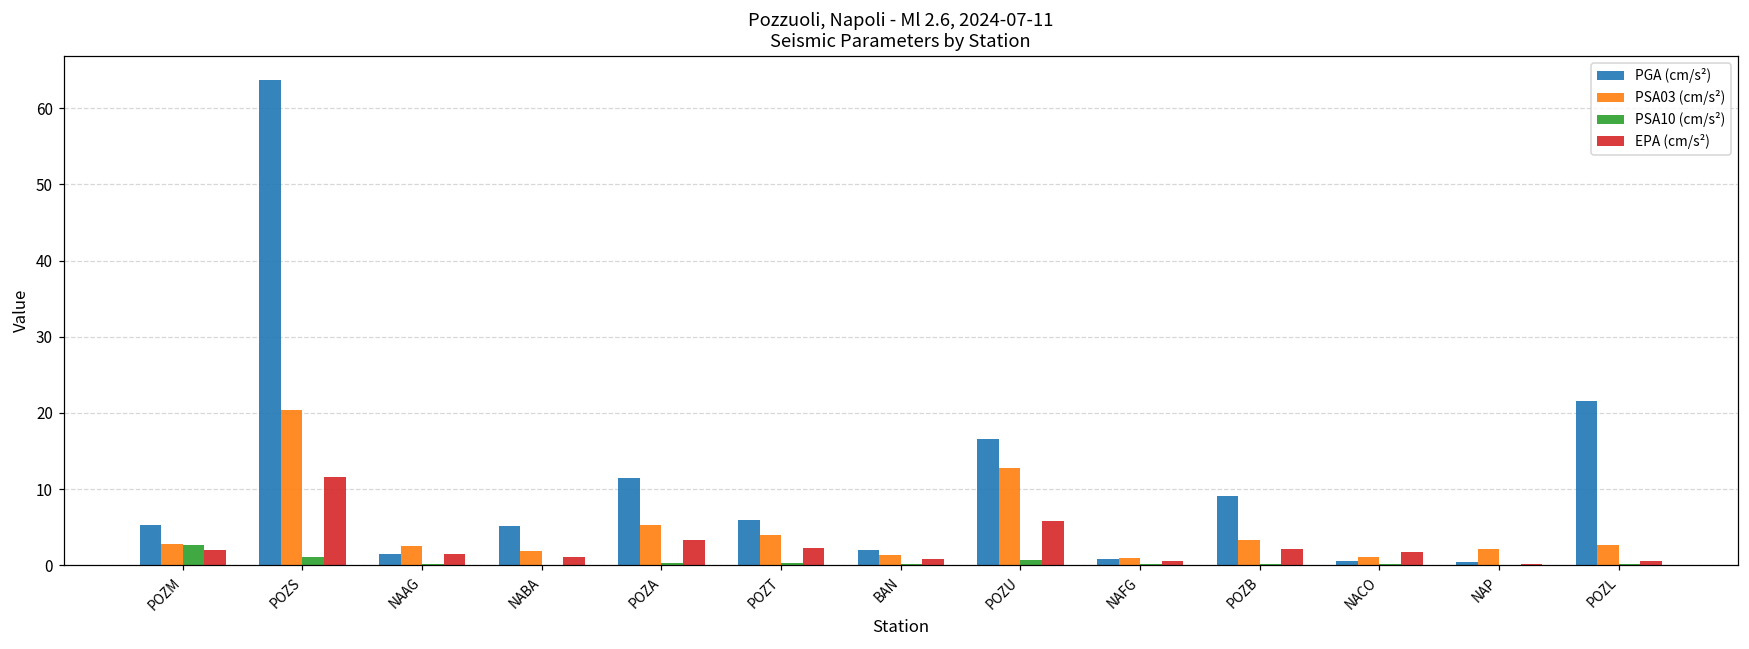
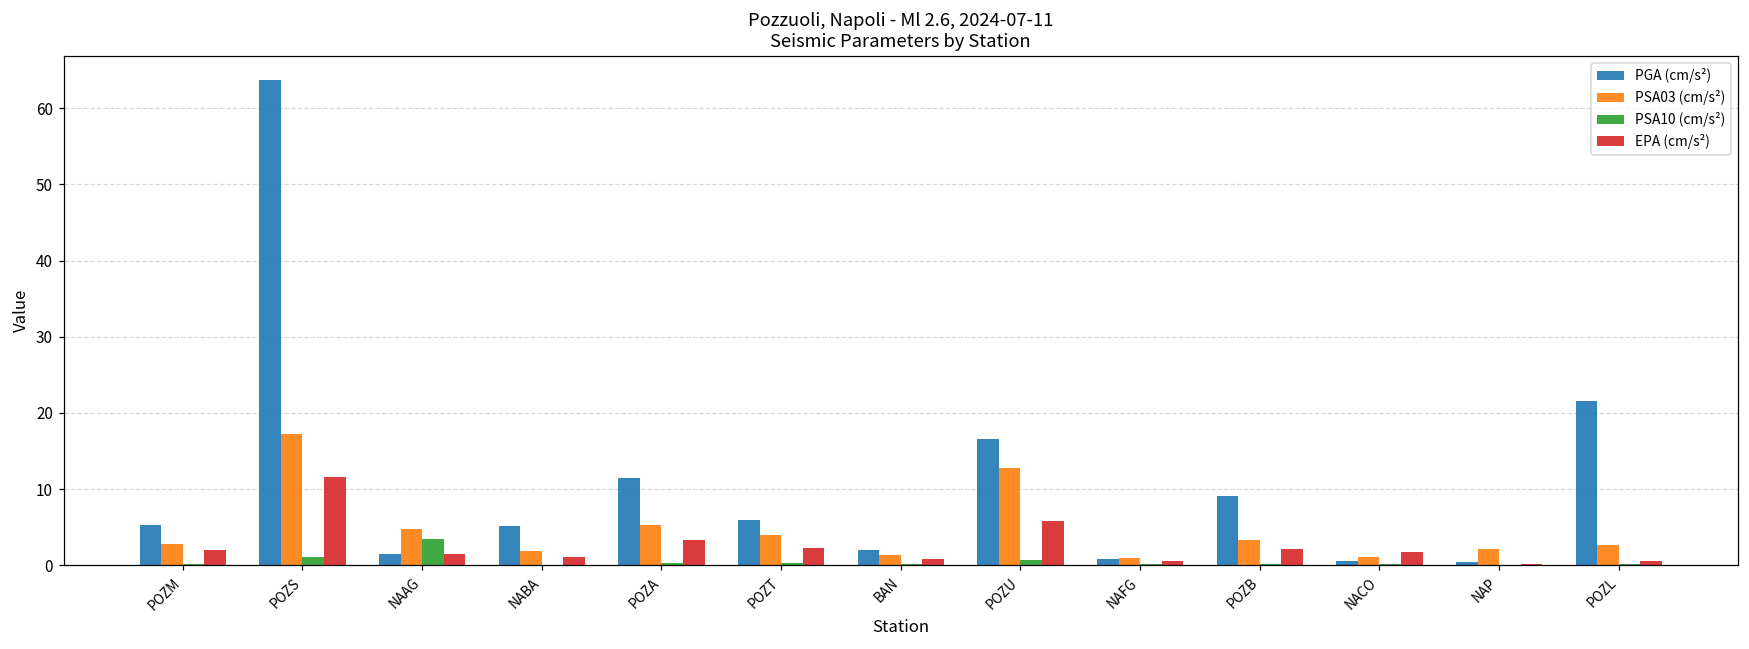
PSA10 (cm/s²), POZM: 3 -> 0
PSA03 (cm/s²), POZS: 20 -> 17
PSA03 (cm/s²), NAAG: 3 -> 5
PSA10 (cm/s²), NAAG: 0 -> 3
